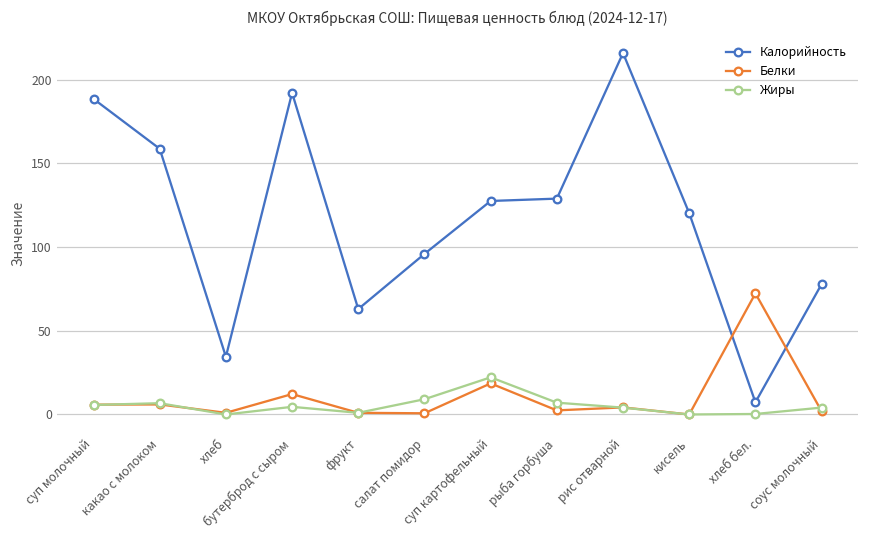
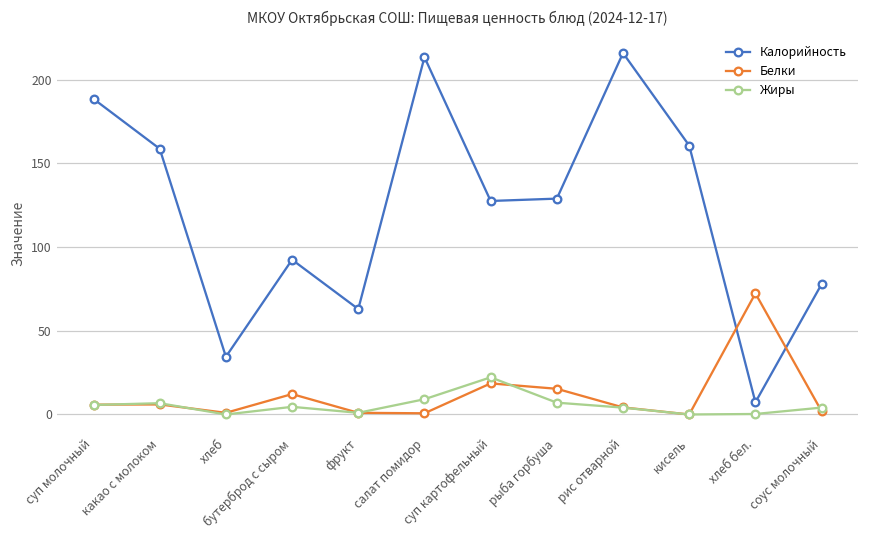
Калорийность, бутерброд с сыром: 192 -> 93
Калорийность, салат помидор: 96 -> 214
Белки, рыба горбуша: 2 -> 15
Калорийность, кисель: 120 -> 161
